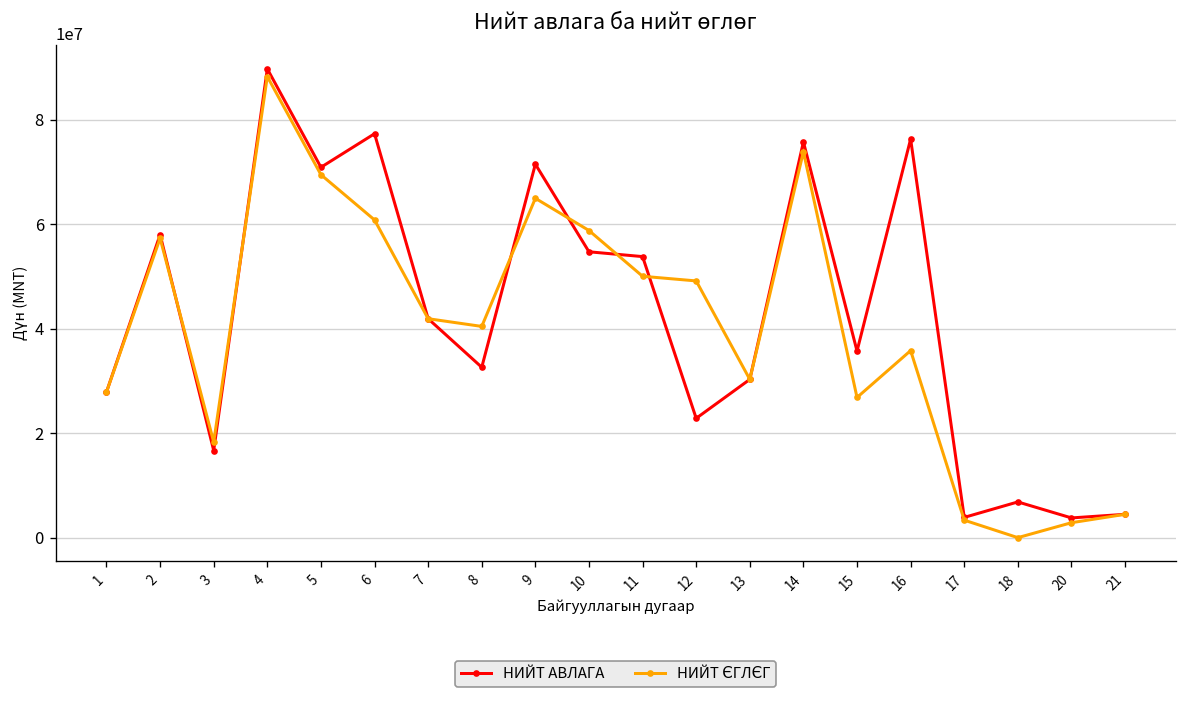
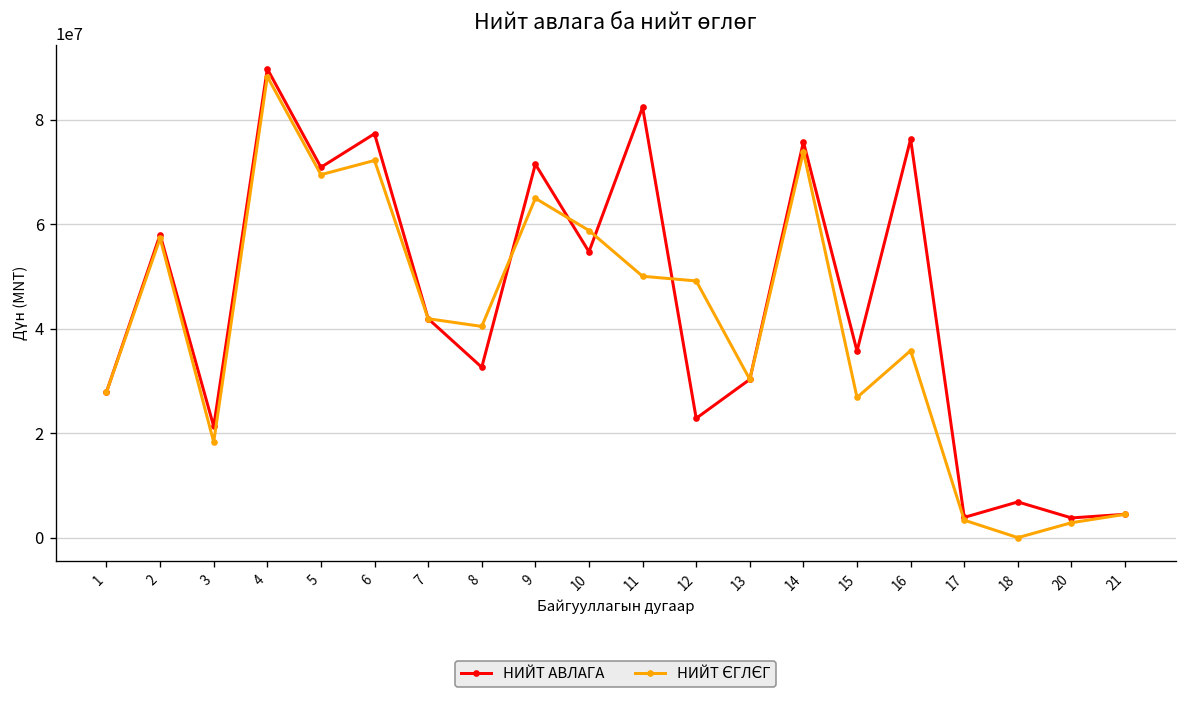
НИЙТ АВЛАГА, 3: 17000000 -> 21000000
НИЙТ ЄГЛЄГ, 6: 61000000 -> 72000000
НИЙТ АВЛАГА, 11: 54000000 -> 82000000
